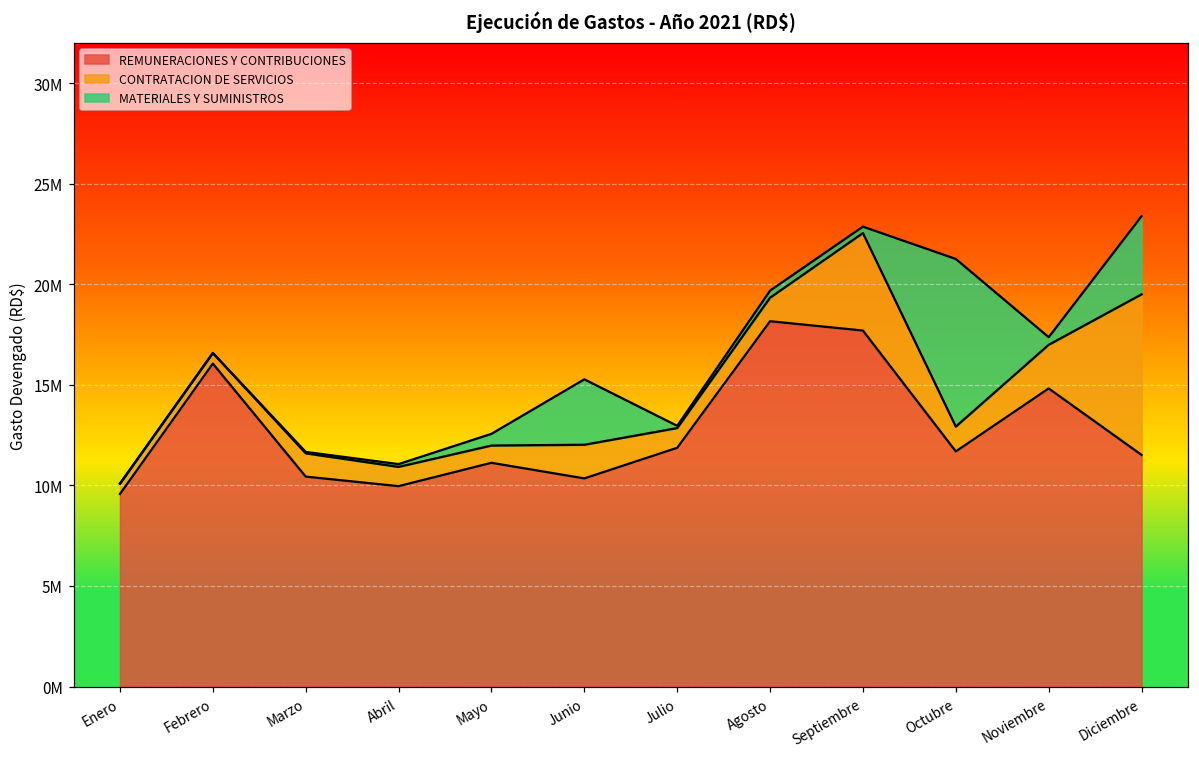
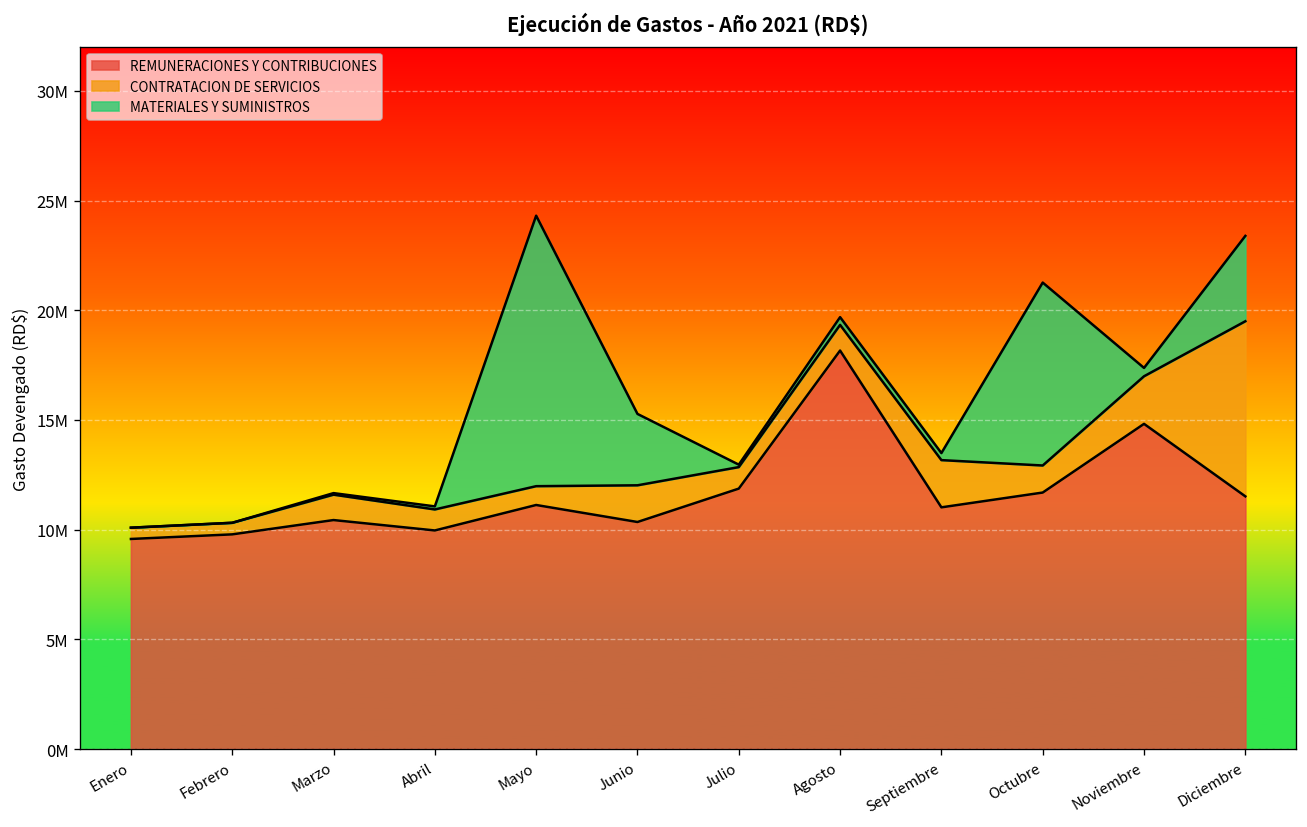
REMUNERACIONES Y CONTRIBUCIONES, Febrero: 16100000 -> 9800000
MATERIALES Y SUMINISTROS, Mayo: 600000 -> 12300000
REMUNERACIONES Y CONTRIBUCIONES, Septiembre: 17700000 -> 11000000
CONTRATACION DE SERVICIOS, Septiembre: 4800000 -> 2200000
